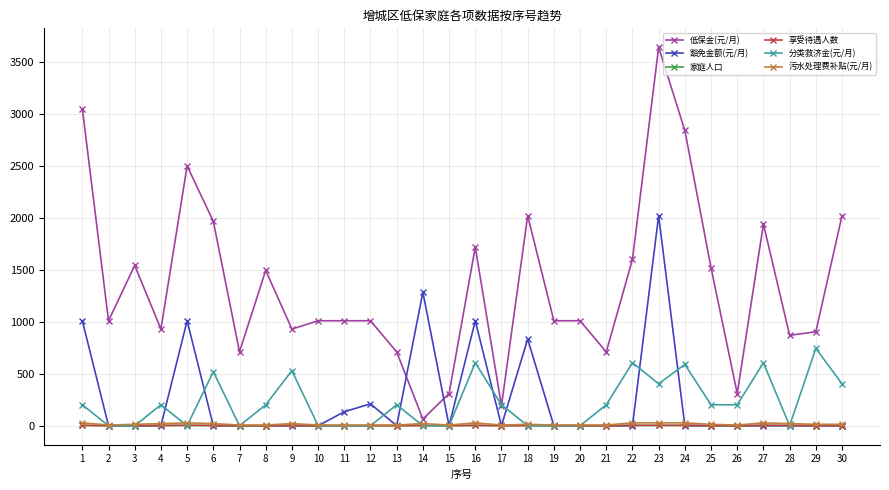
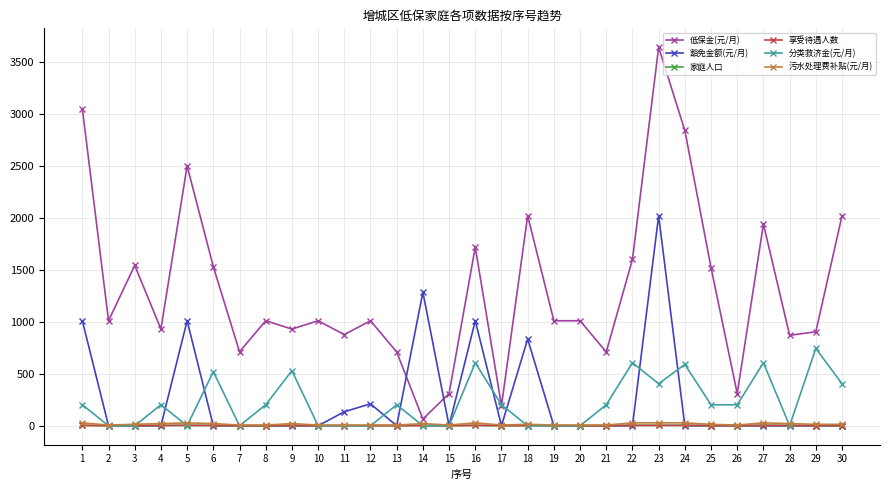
低保金(元/月), 6: 1970 -> 1530
低保金(元/月), 8: 1490 -> 1010
低保金(元/月), 11: 1010 -> 880
